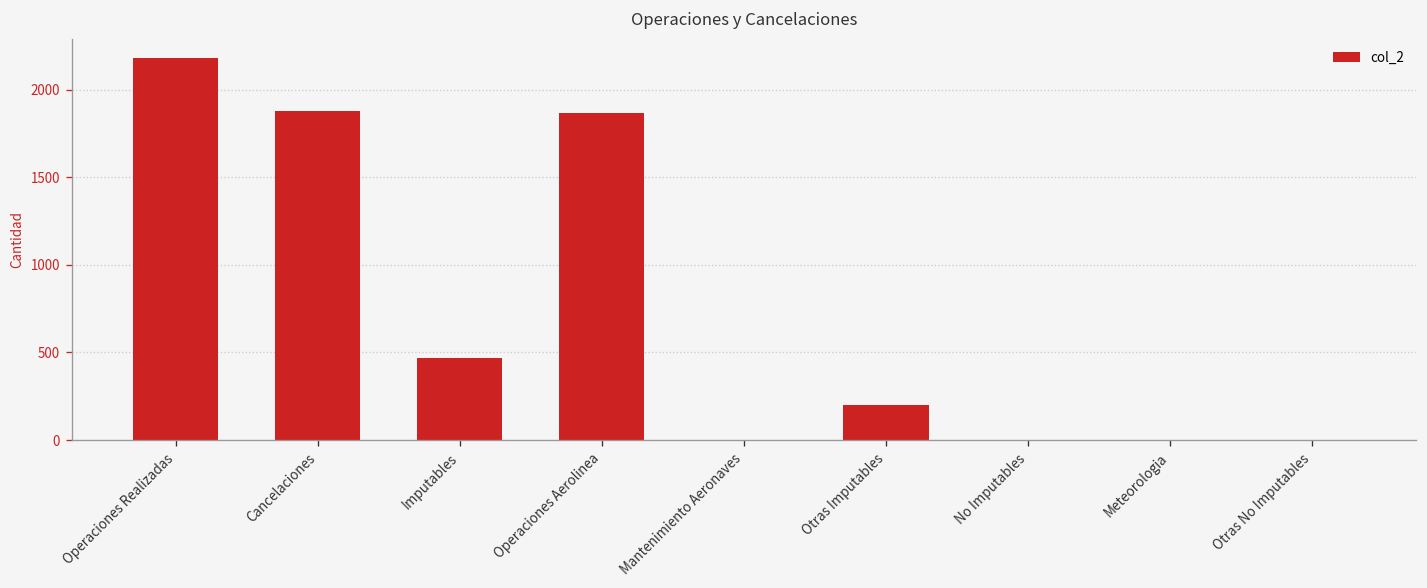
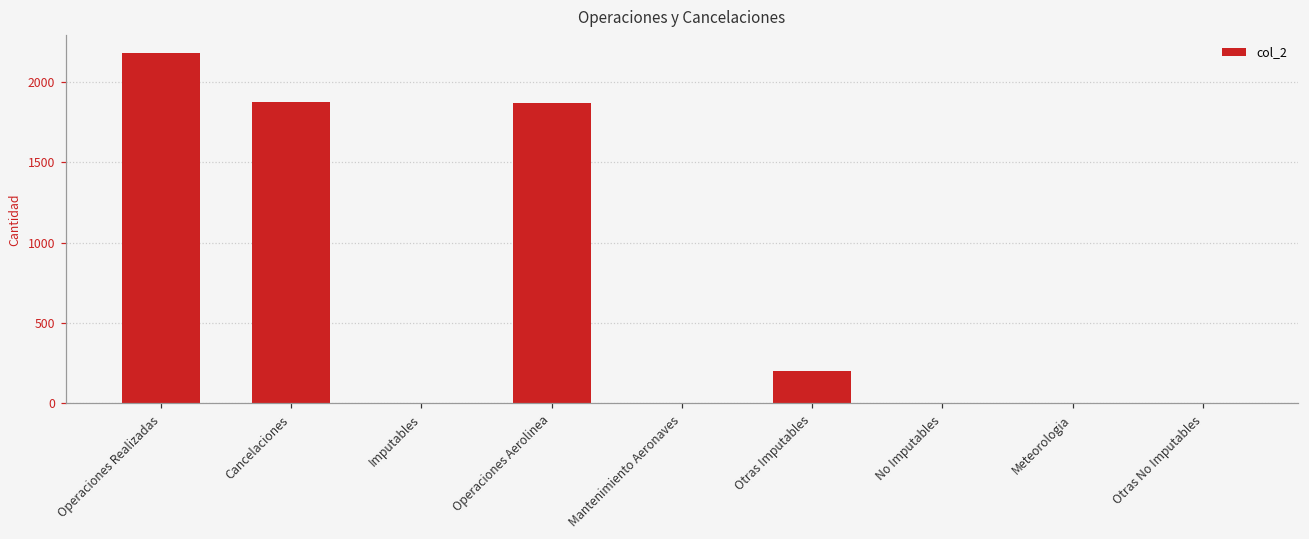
Imputables: 470 -> 0
